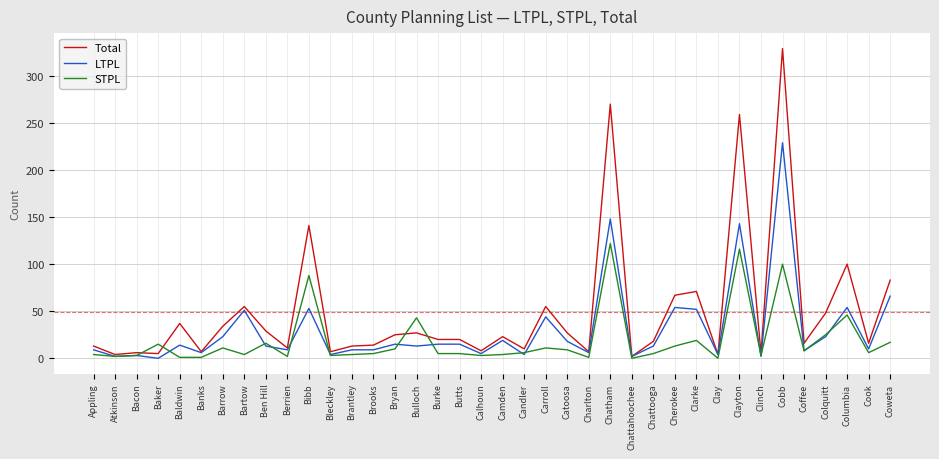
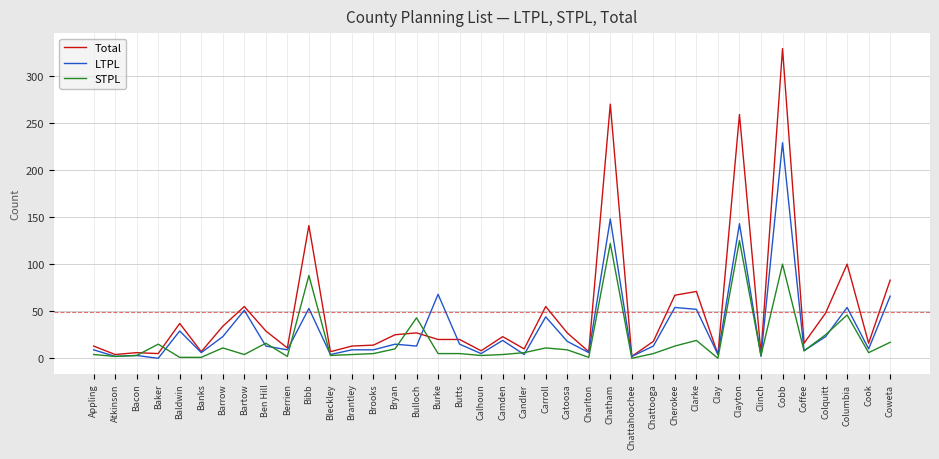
LTPL, Baldwin: 10 -> 30
LTPL, Burke: 20 -> 70
STPL, Clayton: 120 -> 130
